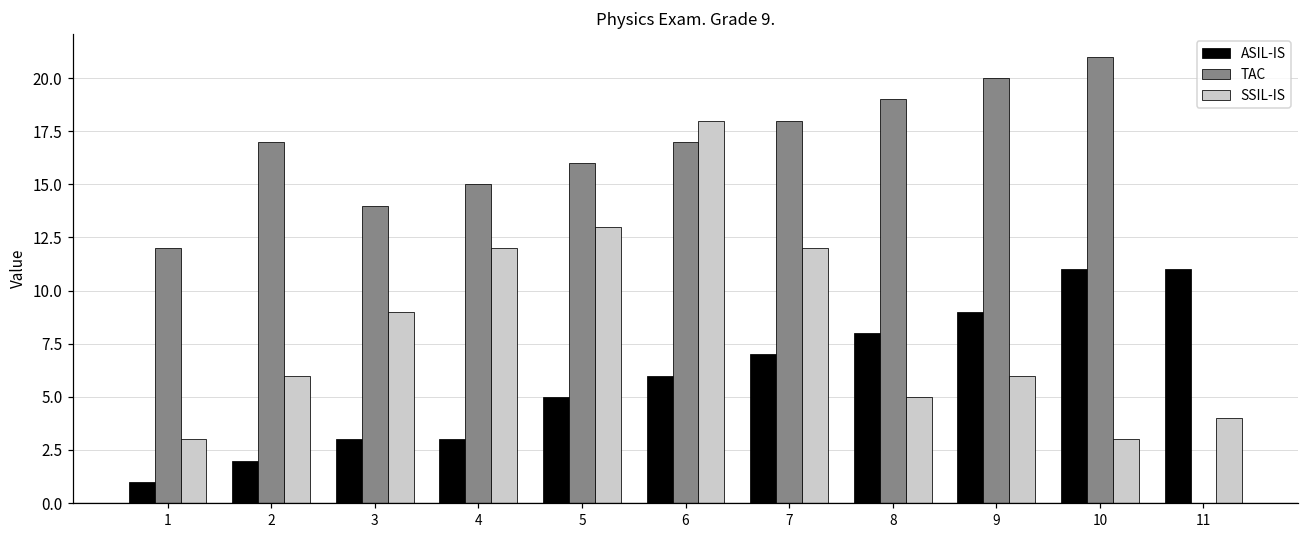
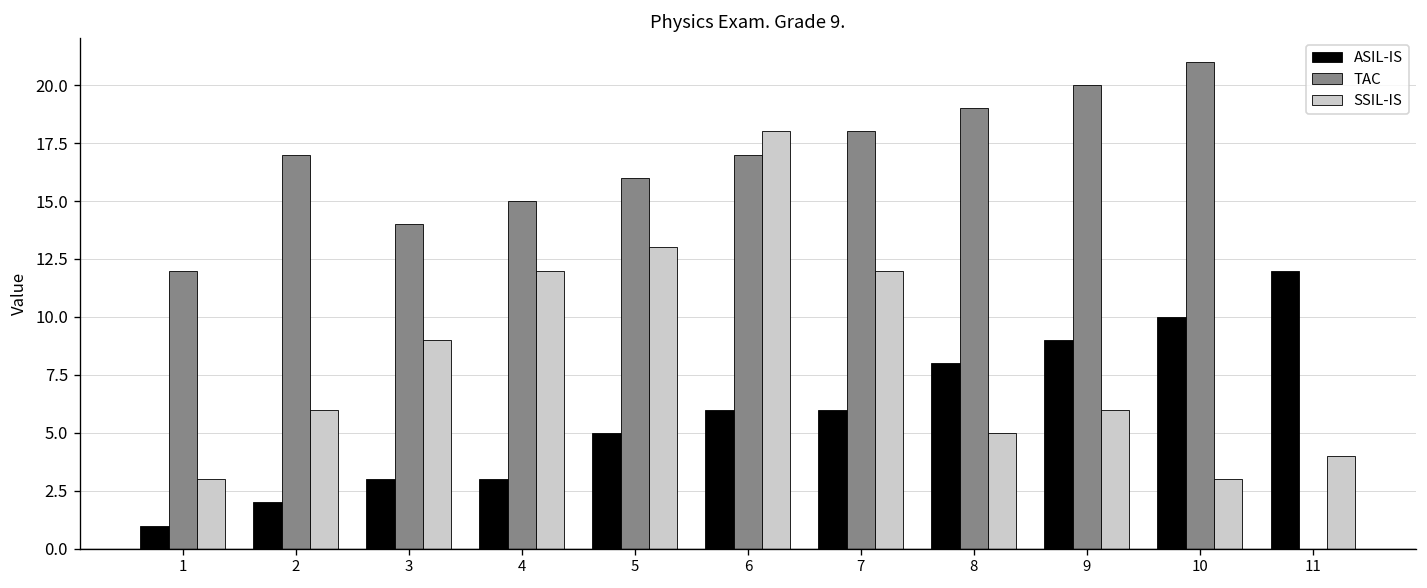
ASIL-IS, 7: 7 -> 6
ASIL-IS, 10: 11 -> 10
ASIL-IS, 11: 11 -> 12
